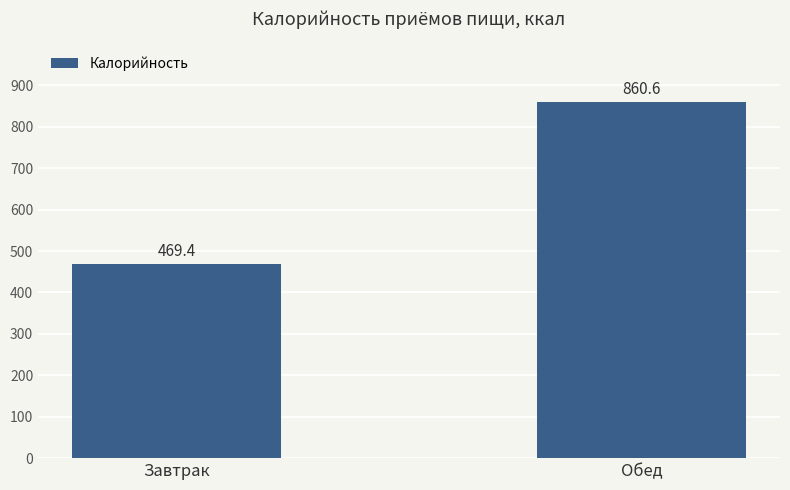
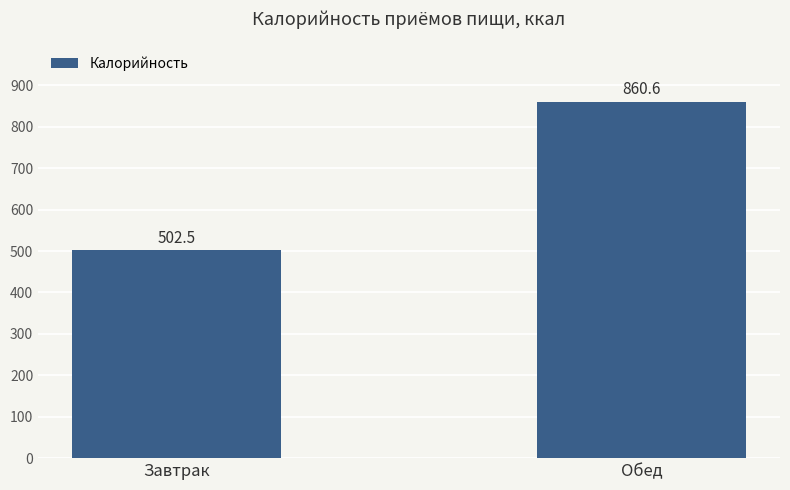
Завтрак: 469.4 -> 502.5
